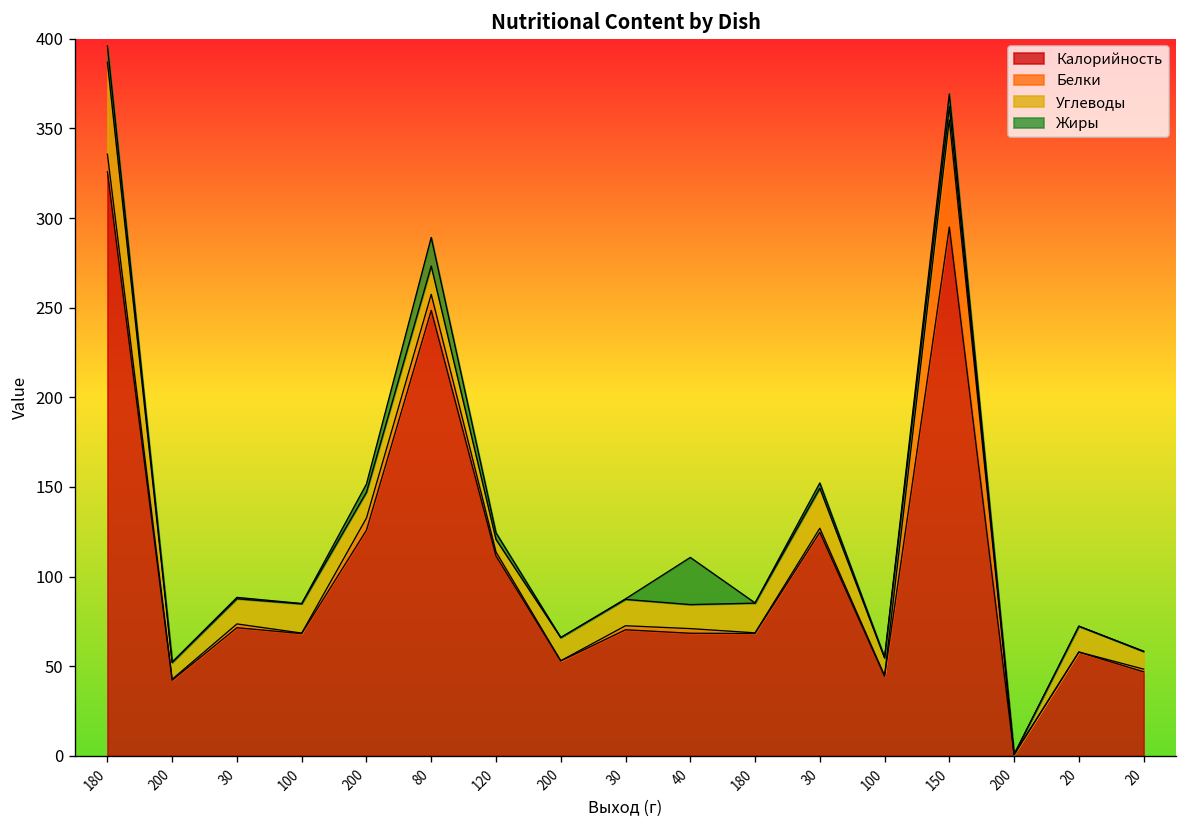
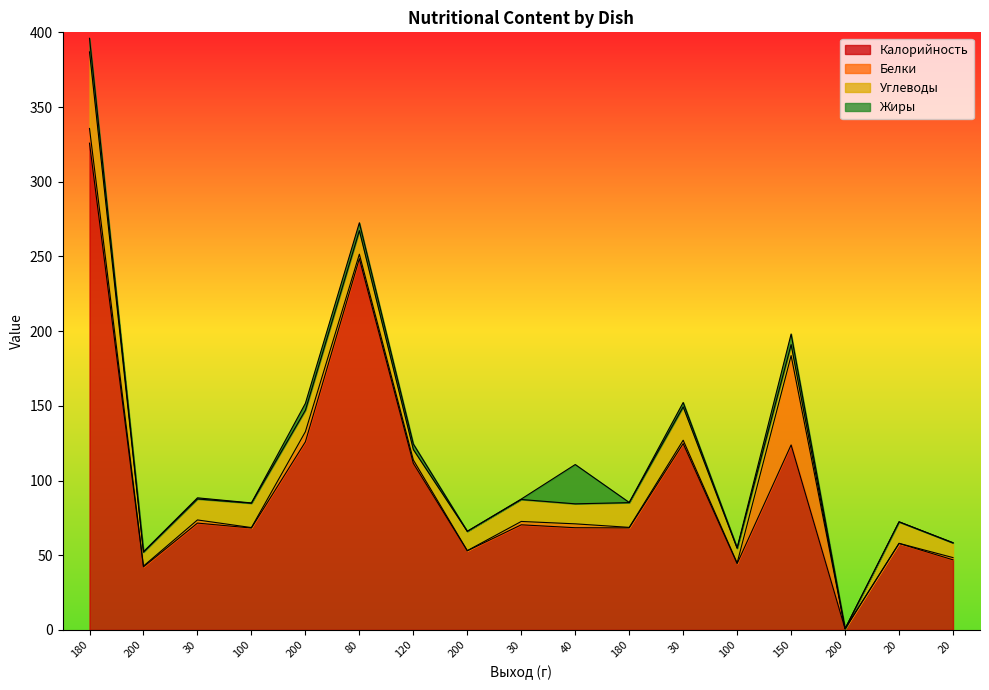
Белки, 80: 9 -> 3
Жиры, 80: 16 -> 5
Калорийность, 150: 295 -> 124
